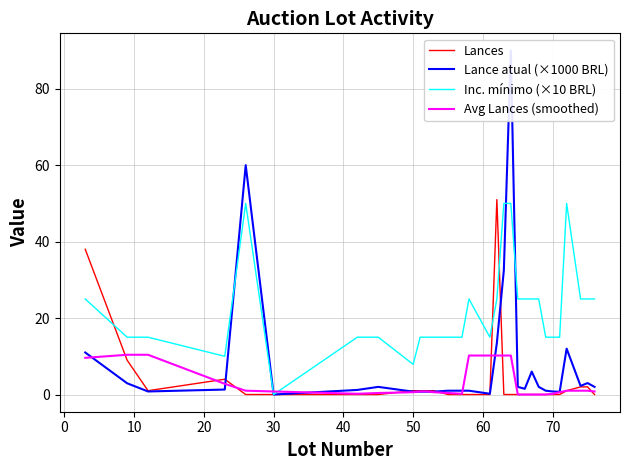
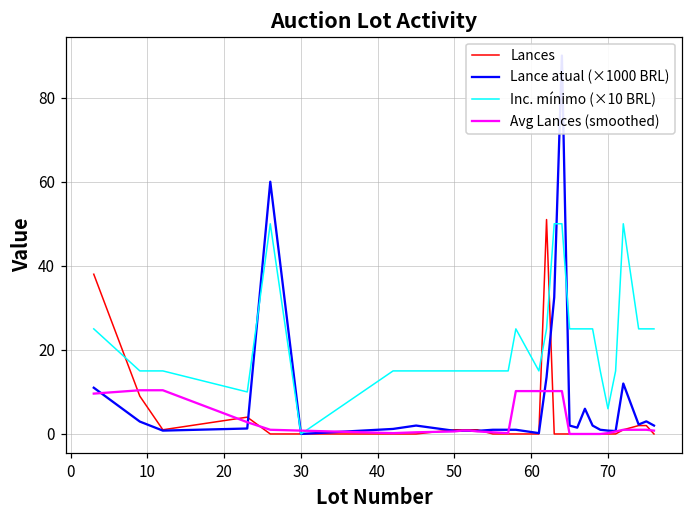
Inc. mínimo (×10 BRL), 50: 8 -> 15
Inc. mínimo (×10 BRL), 70: 15 -> 6
